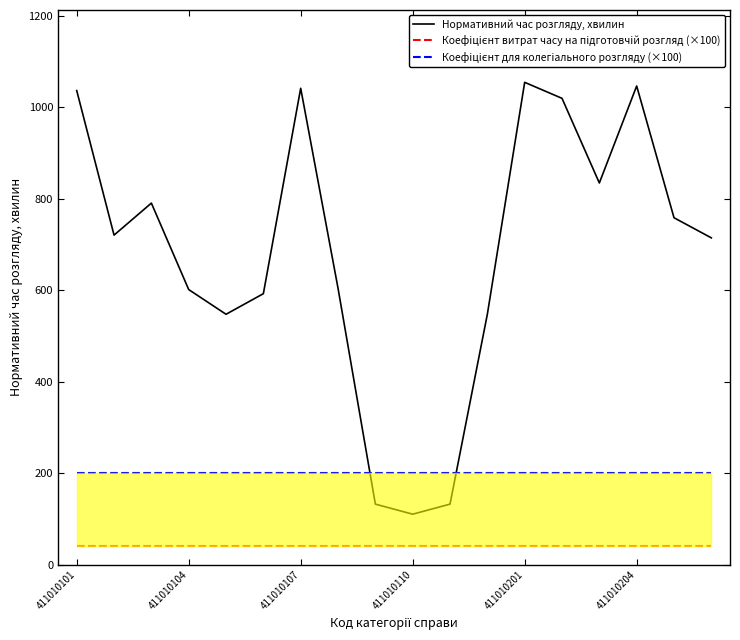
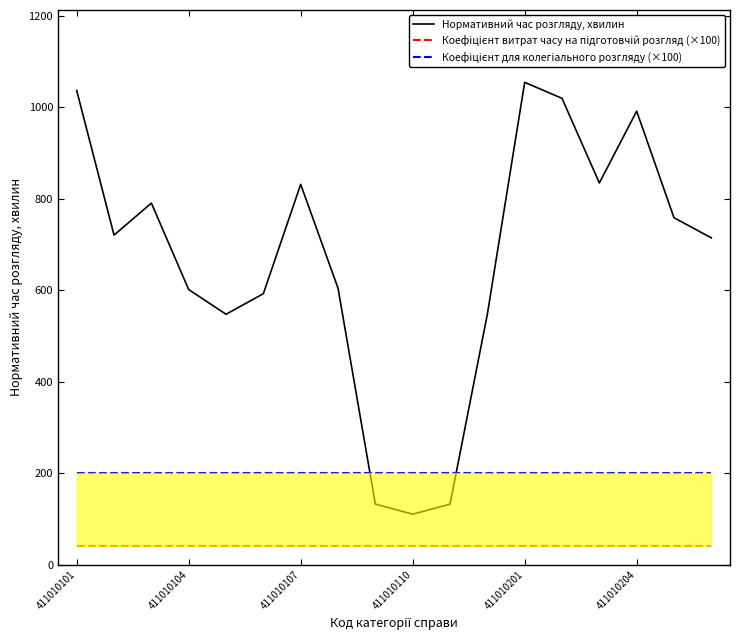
Нормативний час розгляду, хвилин, 411010107: 1040 -> 830
Нормативний час розгляду, хвилин, 411010204: 1050 -> 990
